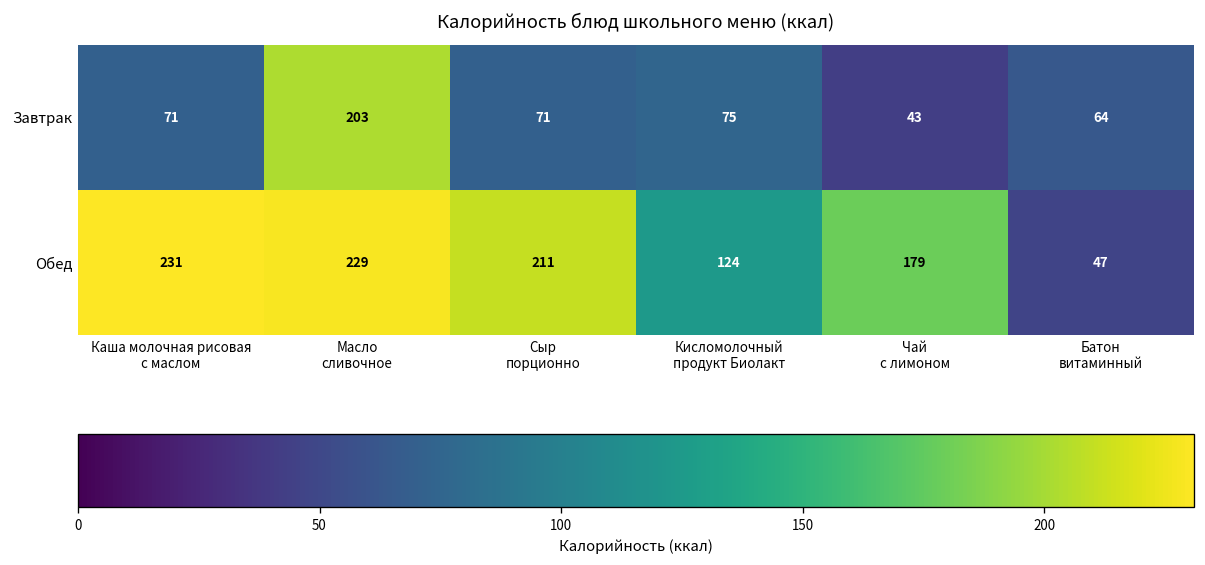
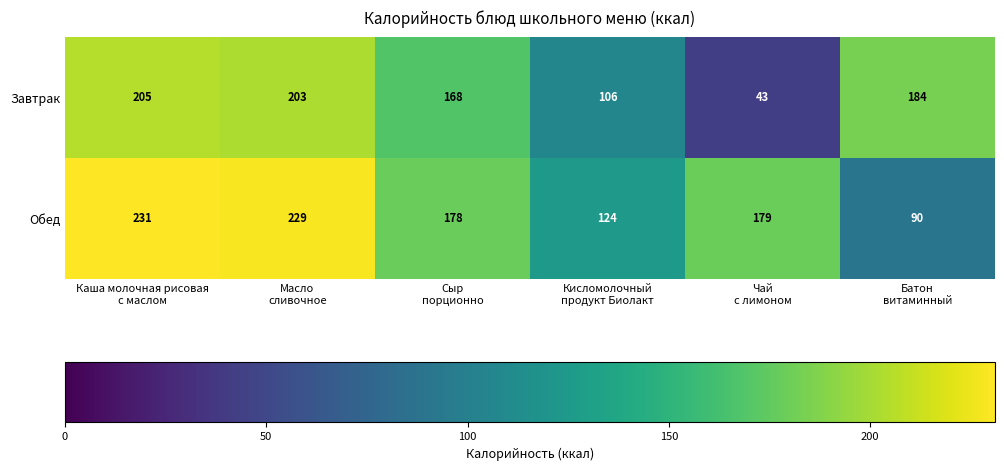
Завтрак, Каша молочная рисовая с маслом: 71 -> 205
Завтрак, Сыр порционно: 71 -> 168
Завтрак, Кисломолочный продукт Биолакт: 75 -> 106
Завтрак, Батон витаминный: 64 -> 184
Обед, Сыр порционно: 211 -> 178
Обед, Батон витаминный: 47 -> 90
